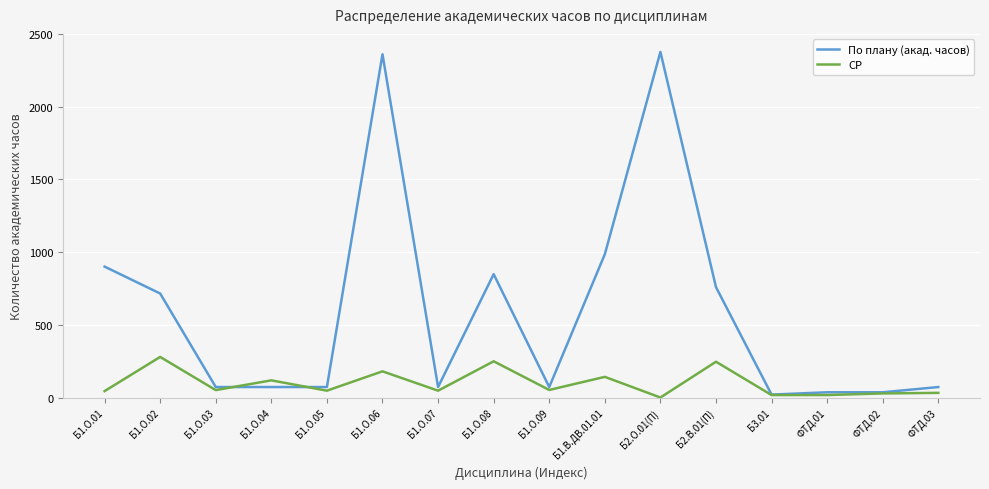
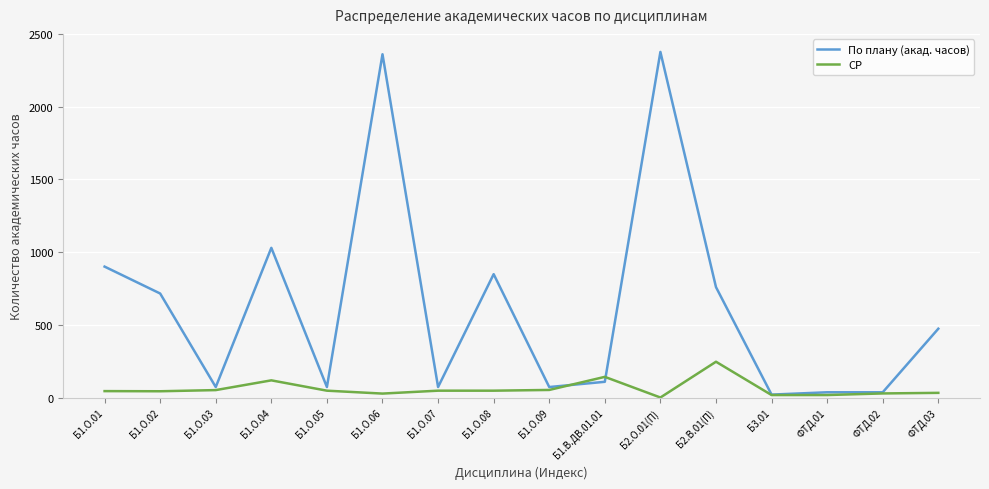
СР, Б1.О.02: 280 -> 40
По плану (акад. часов), Б1.О.04: 70 -> 1030
СР, Б1.О.06: 180 -> 30
СР, Б1.О.08: 250 -> 50
По плану (акад. часов), Б1.В.ДВ.01.01: 990 -> 110
По плану (акад. часов), ФТД.03: 70 -> 470
